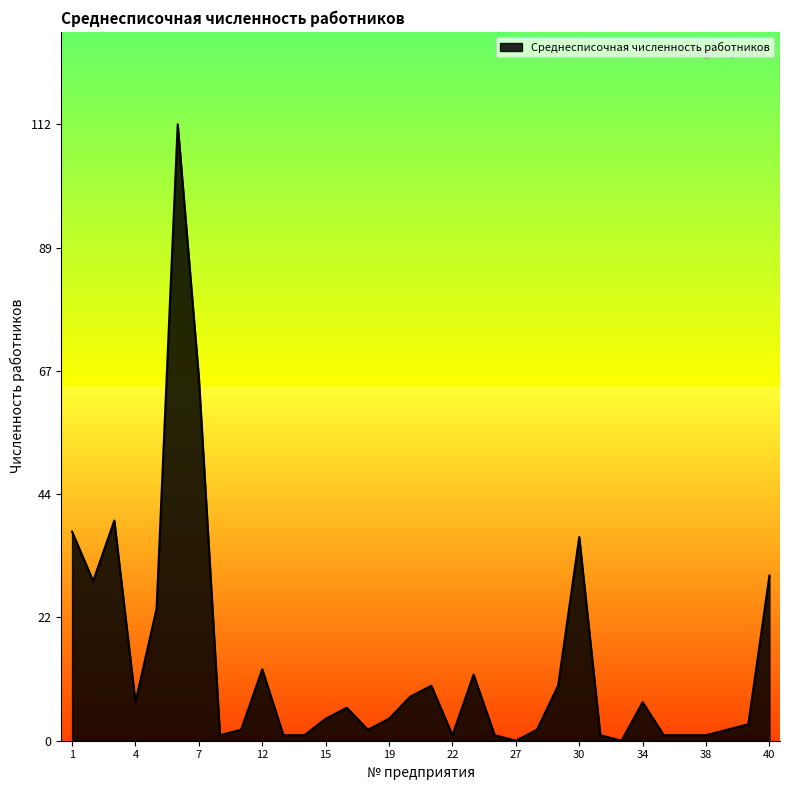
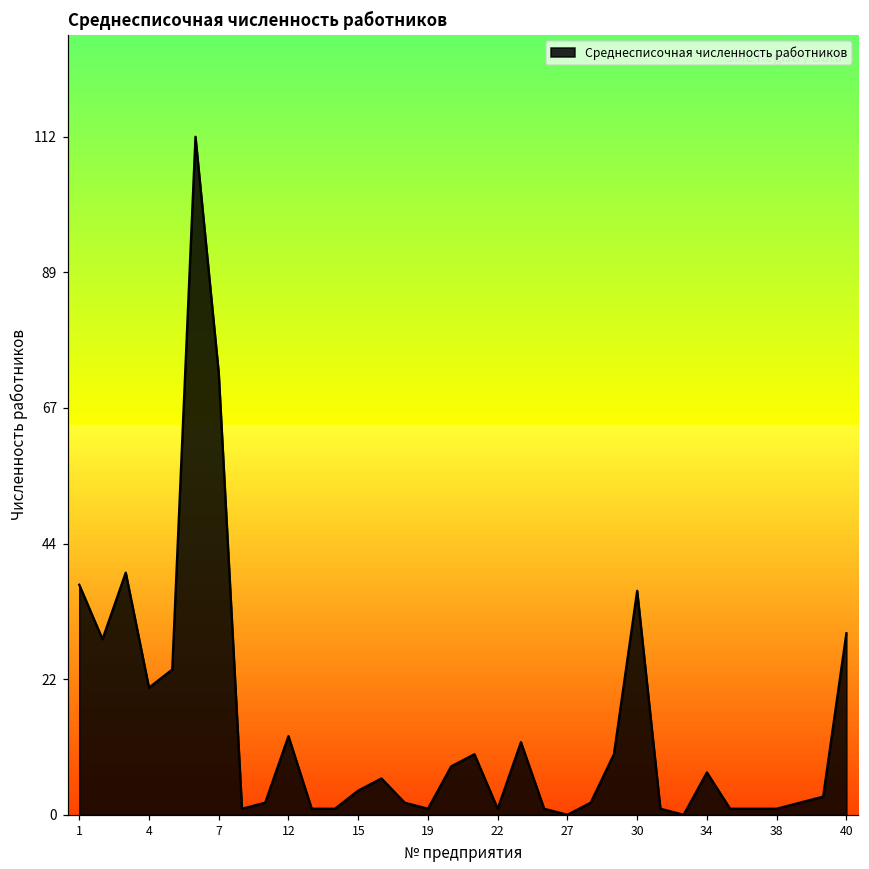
4: 7 -> 21
7: 66 -> 73
19: 4 -> 1
